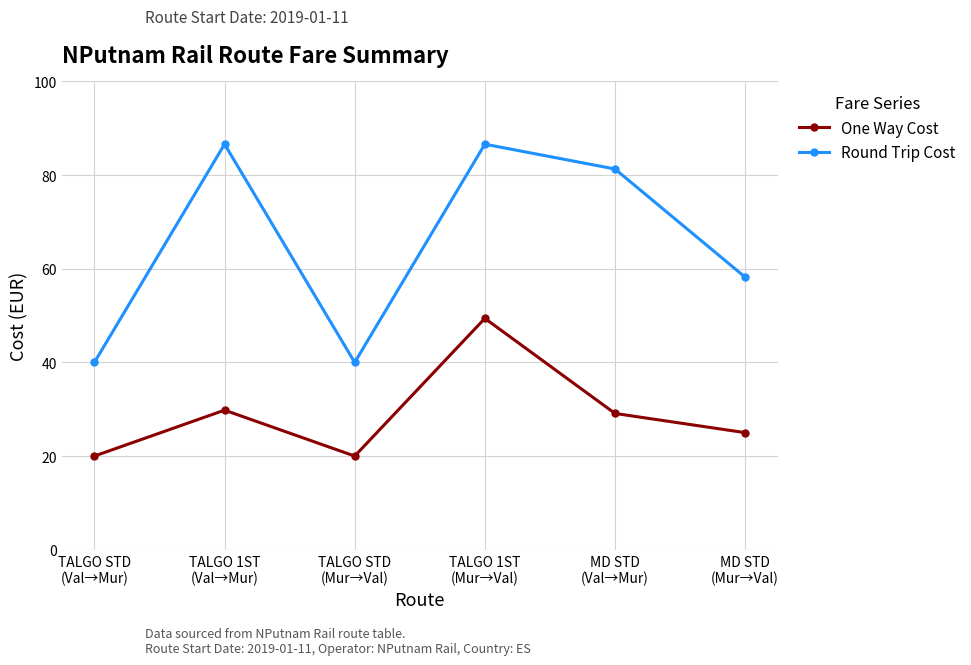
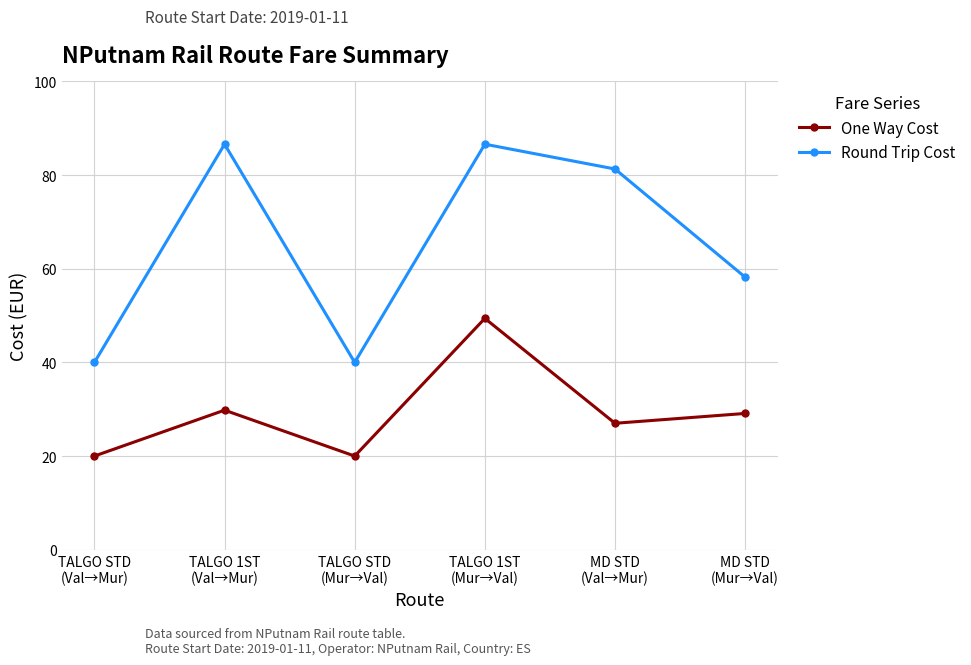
One Way Cost, MD STD (Val→Mur): 29 -> 27
One Way Cost, MD STD (Mur→Val): 25 -> 29
